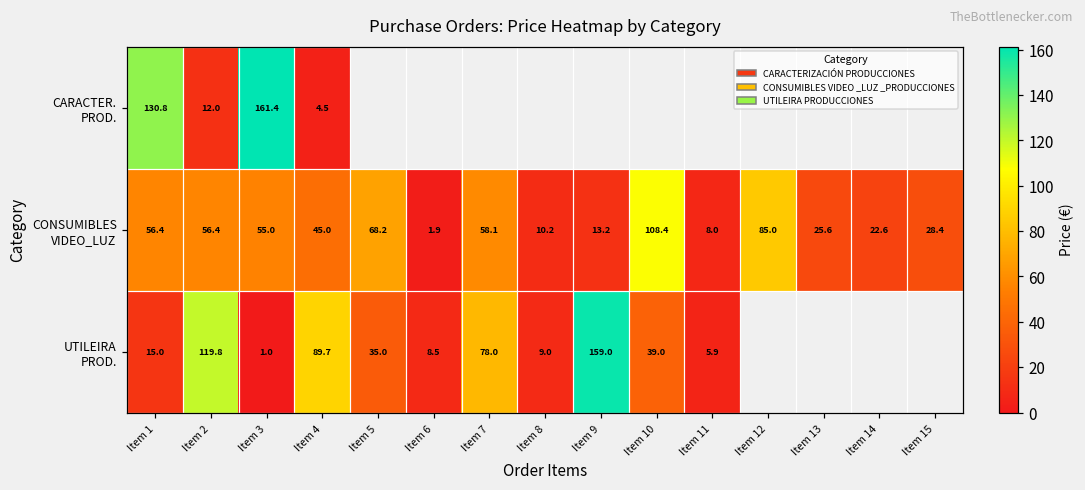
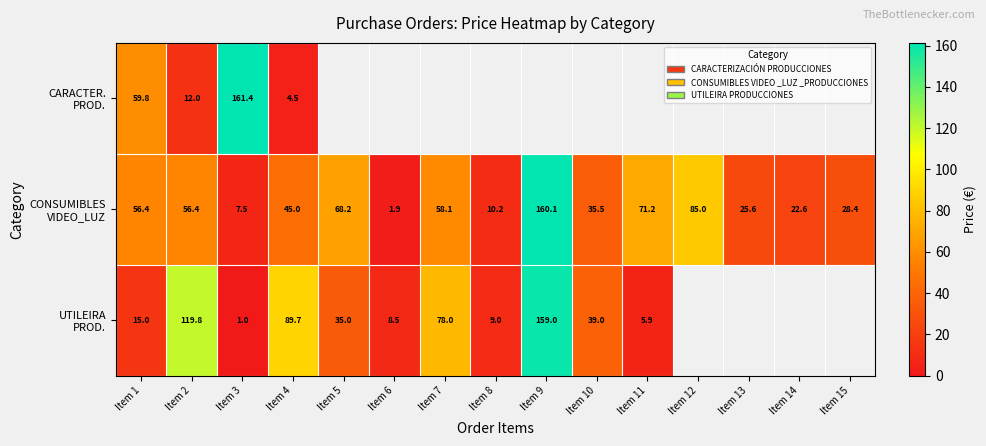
CARACTER. PROD., Item 1: 130.8 -> 59.8
CONSUMIBLES VIDEO_LUZ, Item 3: 55.0 -> 7.5
CONSUMIBLES VIDEO_LUZ, Item 9: 13.2 -> 160.1
CONSUMIBLES VIDEO_LUZ, Item 10: 108.4 -> 35.5
CONSUMIBLES VIDEO_LUZ, Item 11: 8.0 -> 71.2
